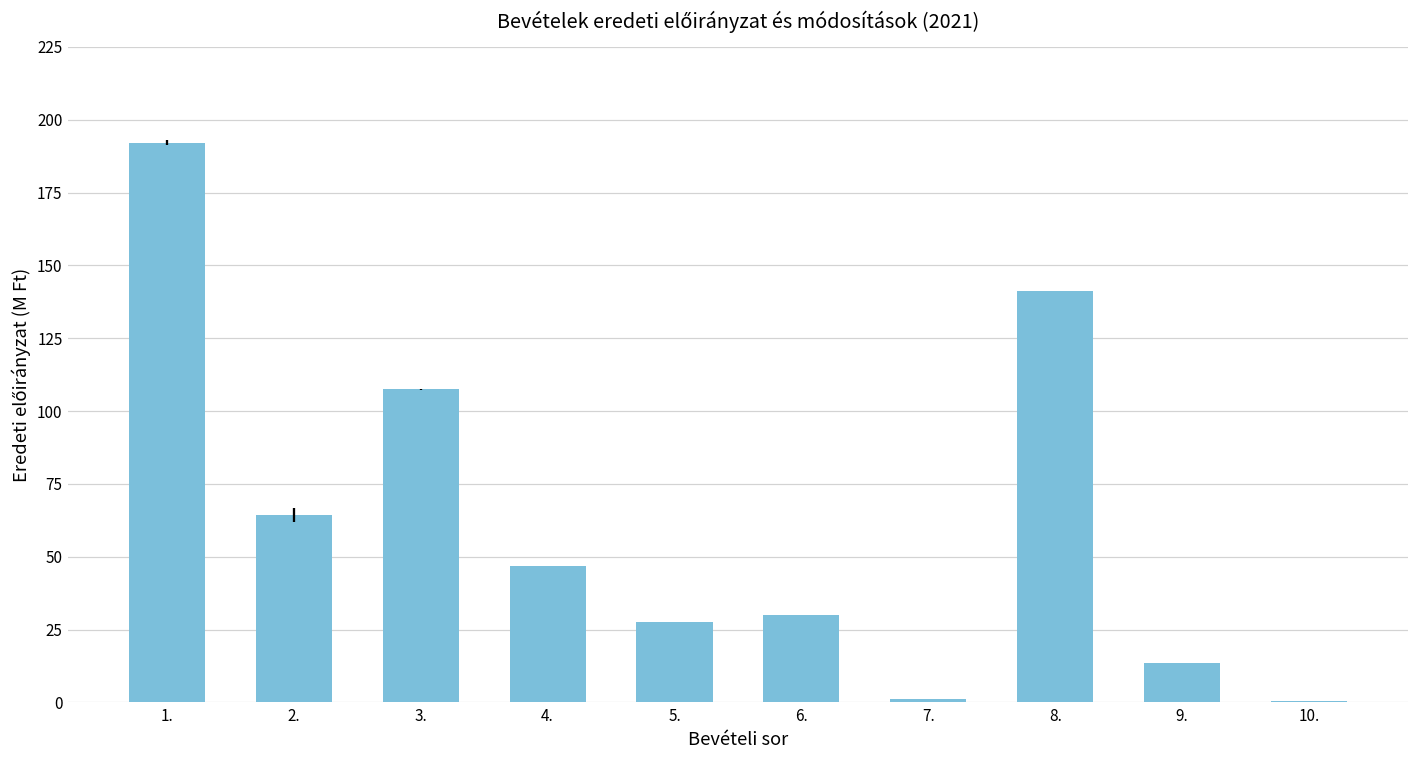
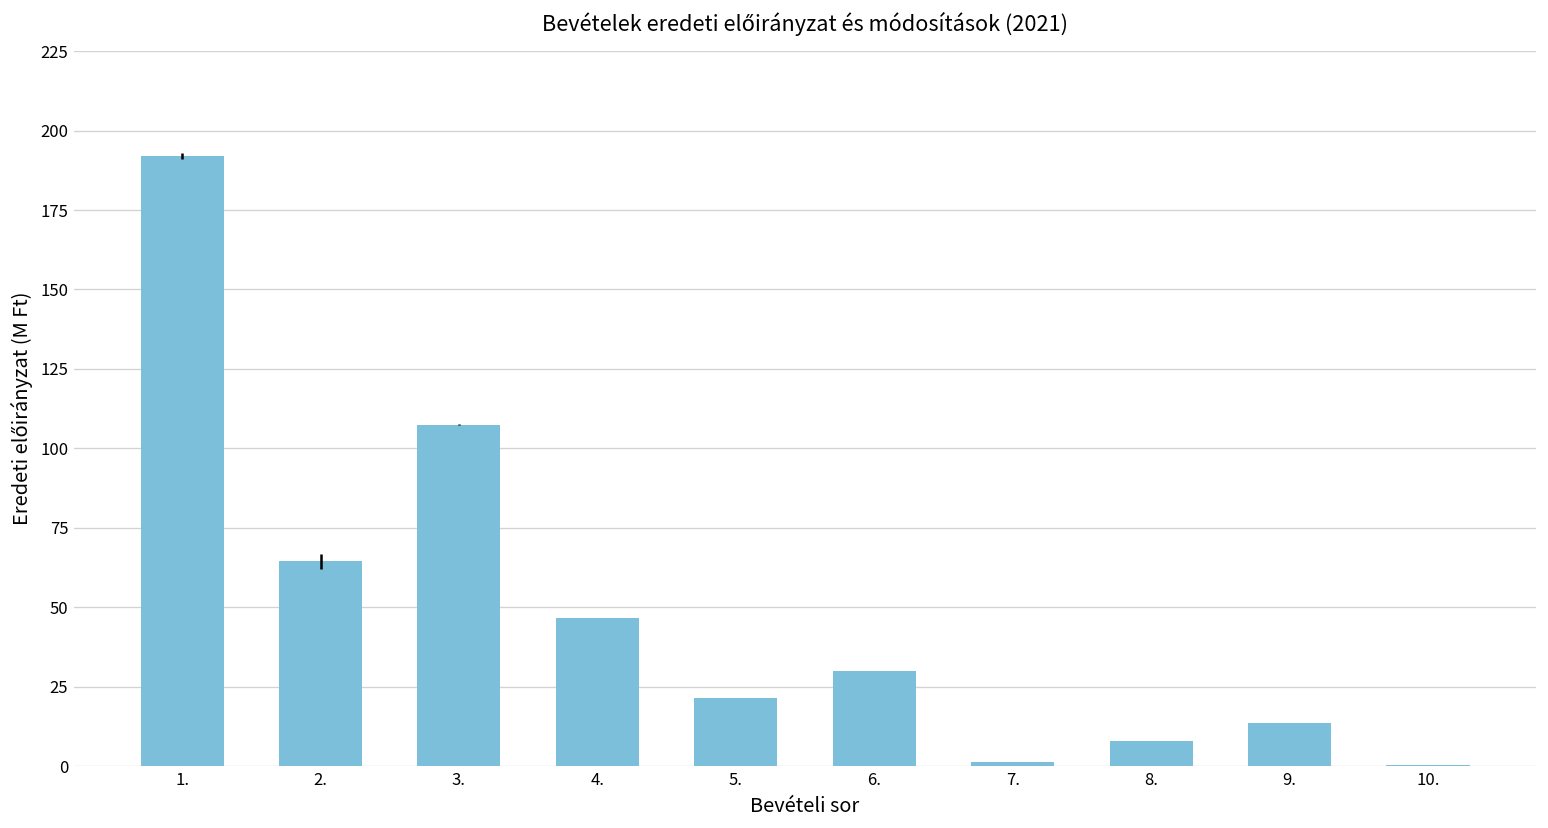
5.: 28 -> 21
8.: 141 -> 8
